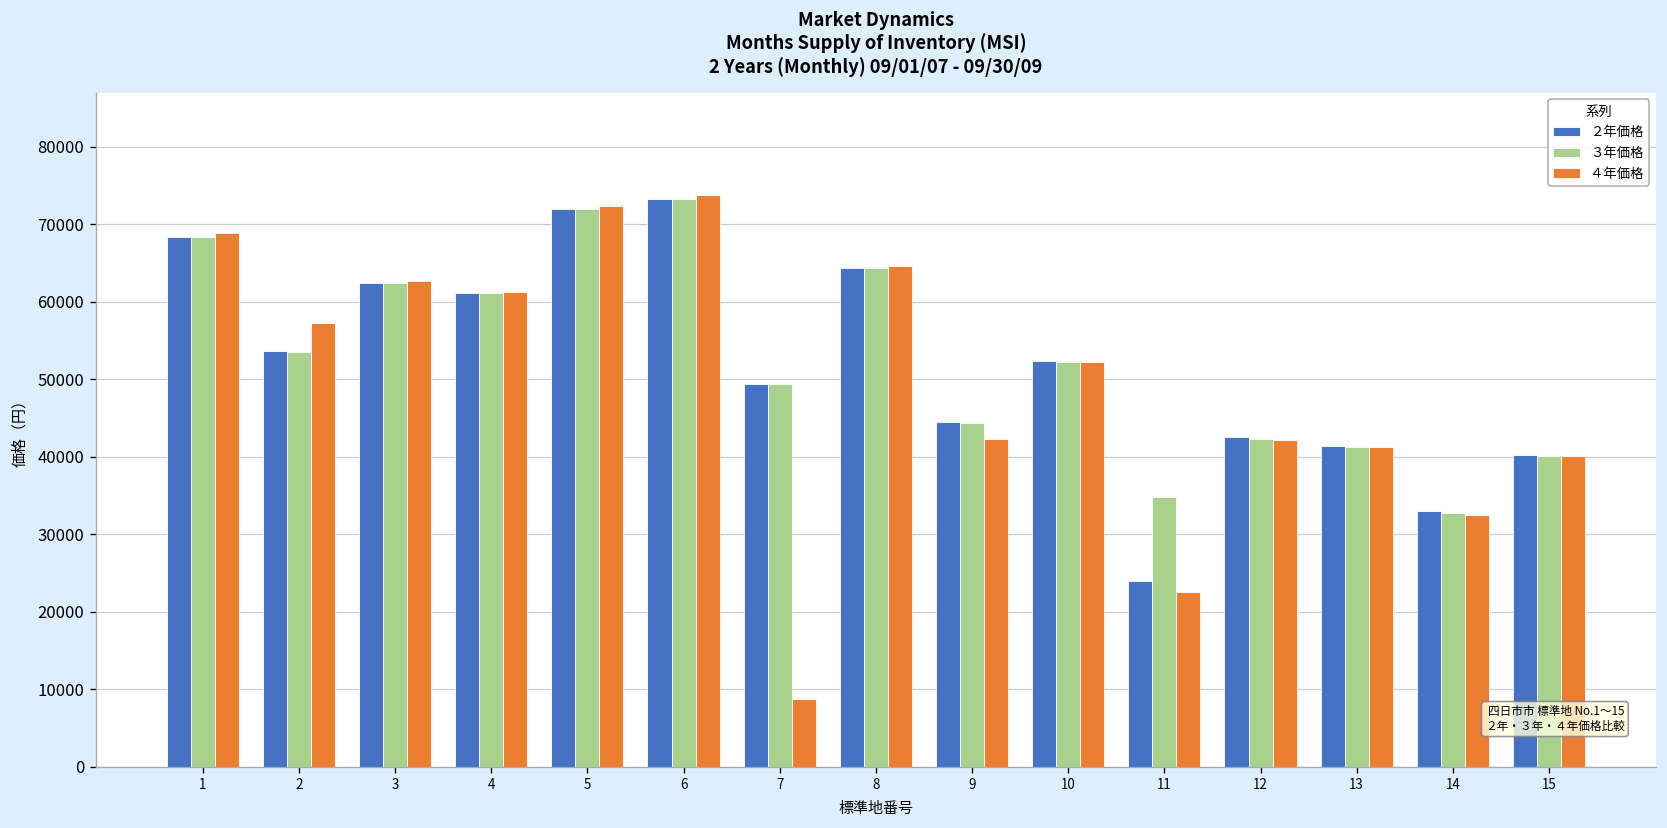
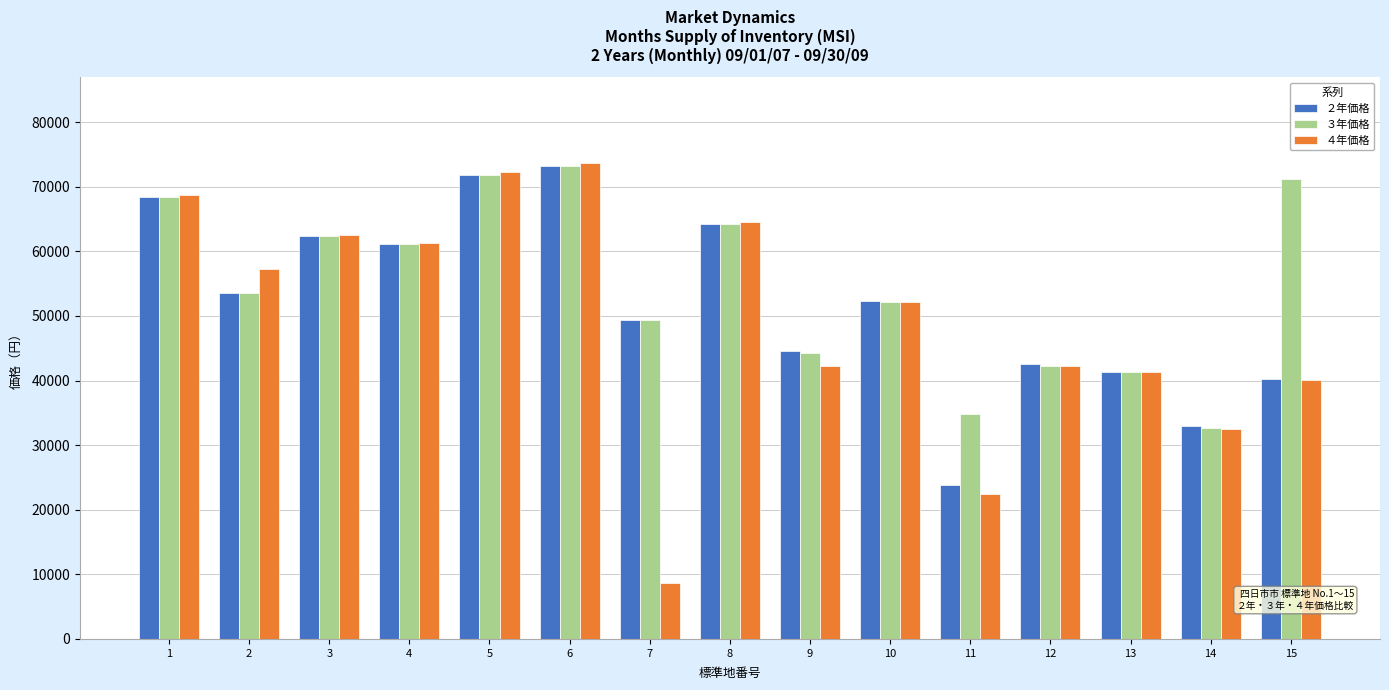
３年価格, 15: 40000 -> 71000
